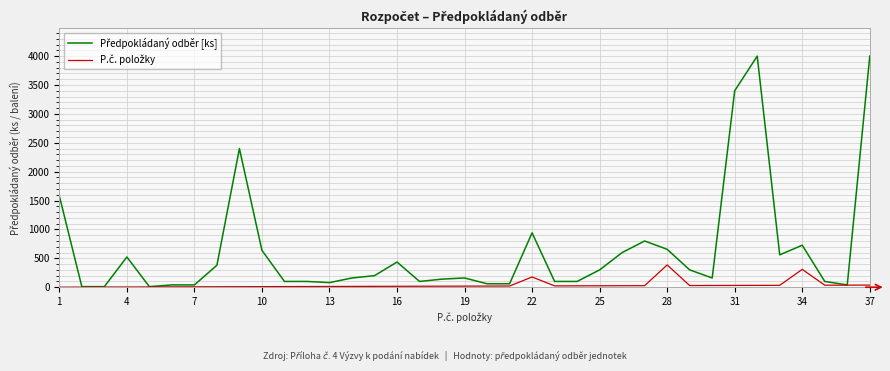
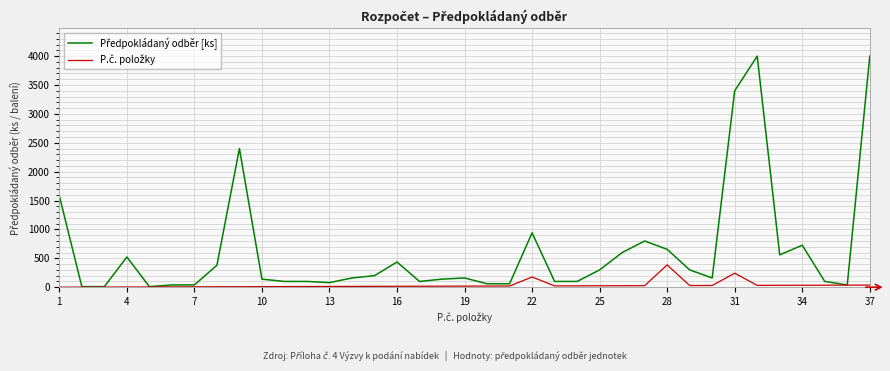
Předpokládaný odběr [ks], 10: 600 -> 100
P.č. položky, 31: 0 -> 200
P.č. položky, 34: 300 -> 0
